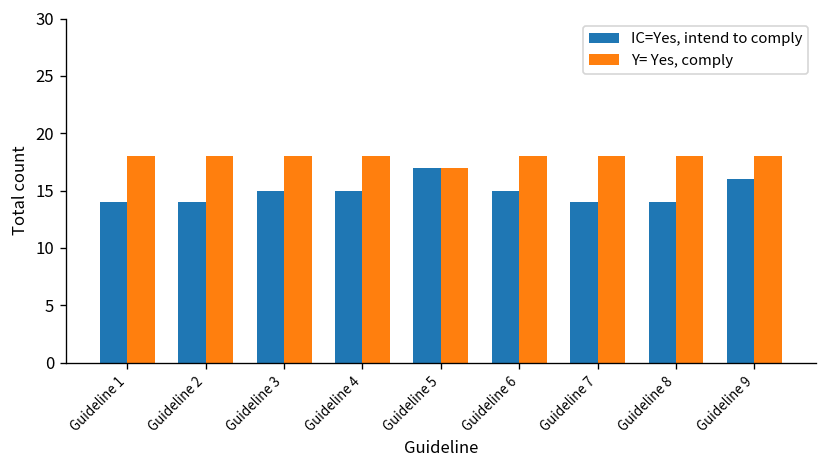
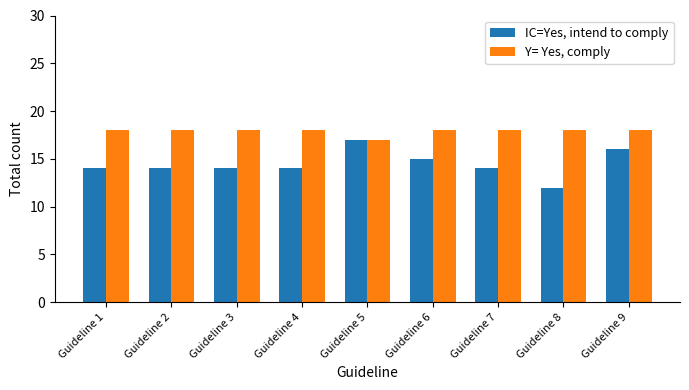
IC=Yes, intend to comply, Guideline 3: 15 -> 14
IC=Yes, intend to comply, Guideline 4: 15 -> 14
IC=Yes, intend to comply, Guideline 8: 14 -> 12
